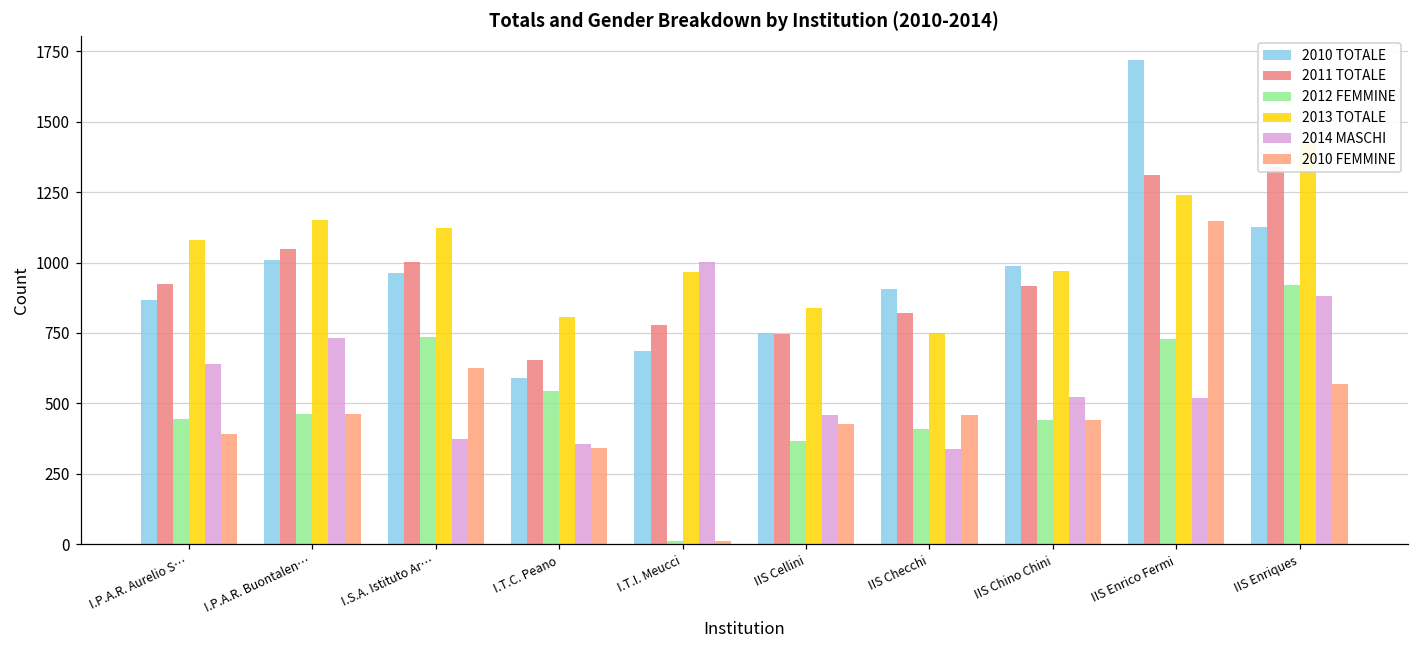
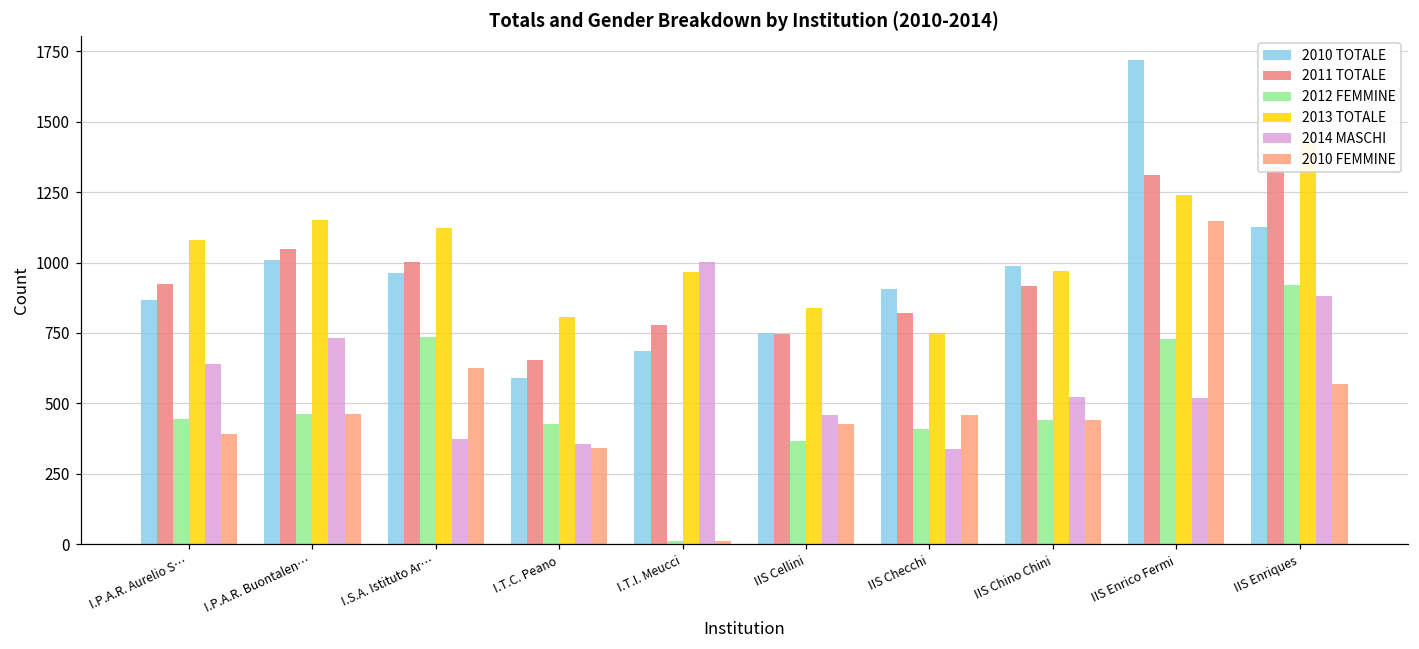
2012 FEMMINE, I.T.C. Peano: 540 -> 430
